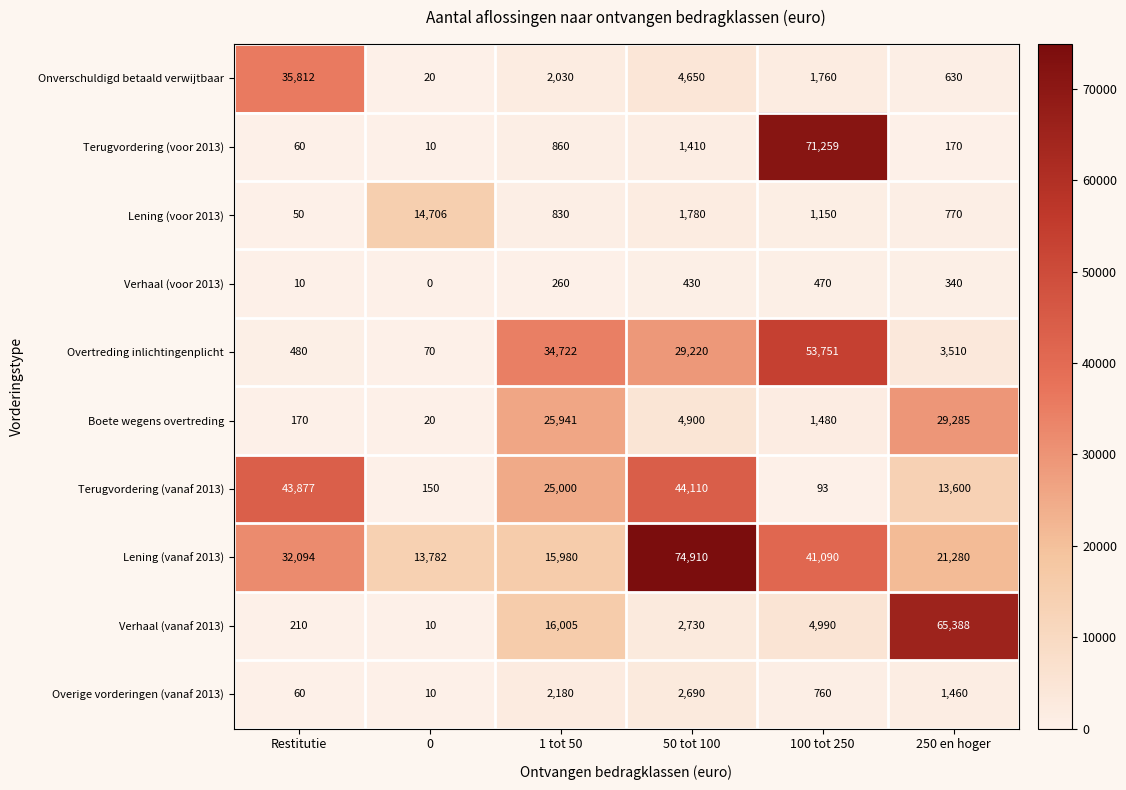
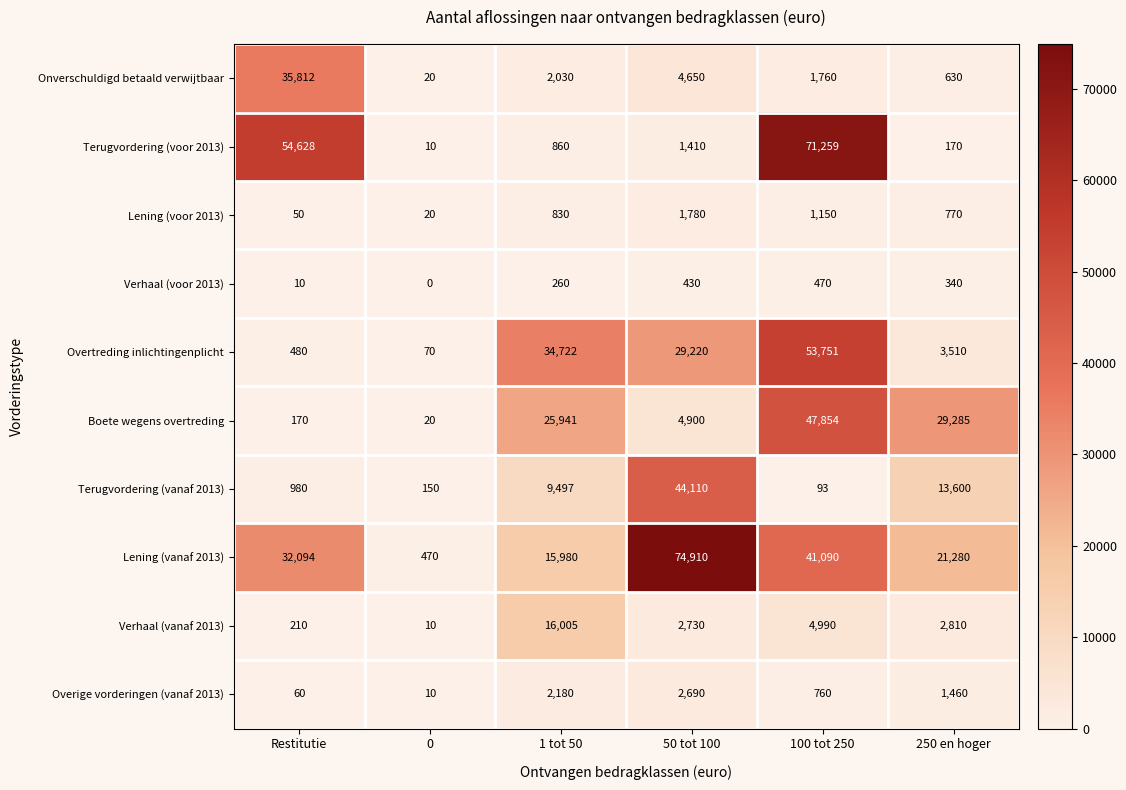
Terugvordering (voor 2013), Restitutie: 60 -> 54,628
Lening (voor 2013), 0: 14,706 -> 20
Boete wegens overtreding, 100 tot 250: 1,480 -> 47,854
Terugvordering (vanaf 2013), Restitutie: 43,877 -> 980
Terugvordering (vanaf 2013), 1 tot 50: 25,000 -> 9,497
Lening (vanaf 2013), 0: 13,782 -> 470
Verhaal (vanaf 2013), 250 en hoger: 65,388 -> 2,810
